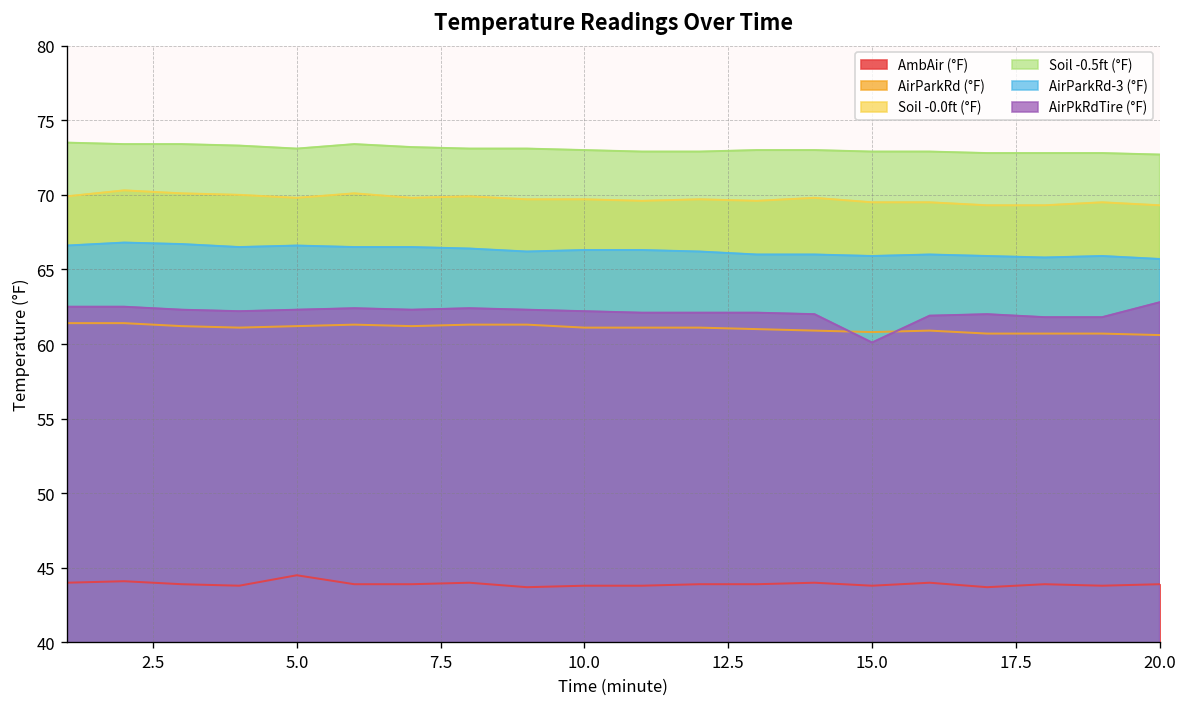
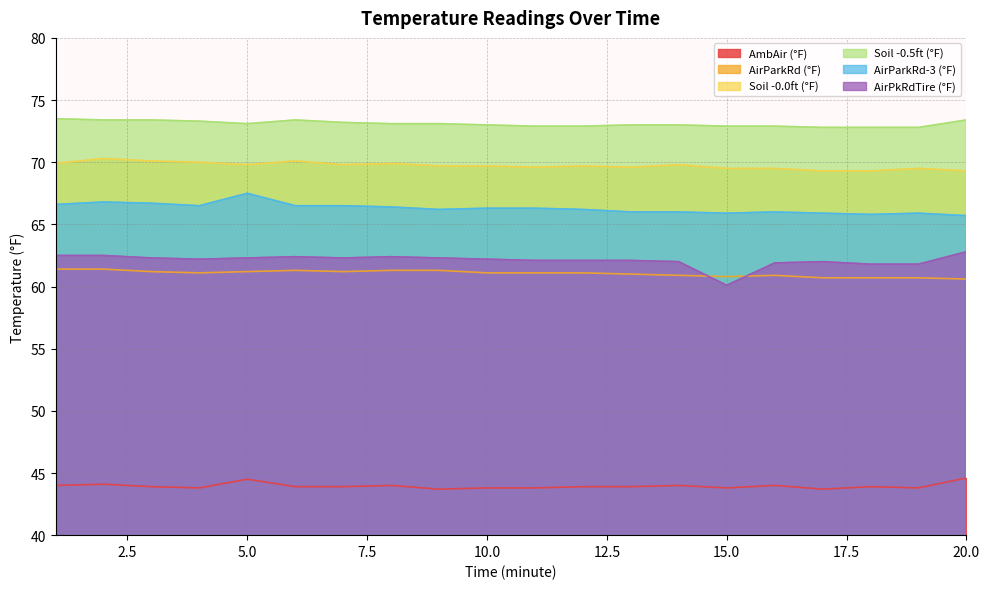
AirParkRd-3 (°F), 5.0: 66.6 -> 67.5
AmbAir (°F), 20.0: 43.9 -> 44.6
Soil -0.5ft (°F), 20.0: 72.7 -> 73.4
